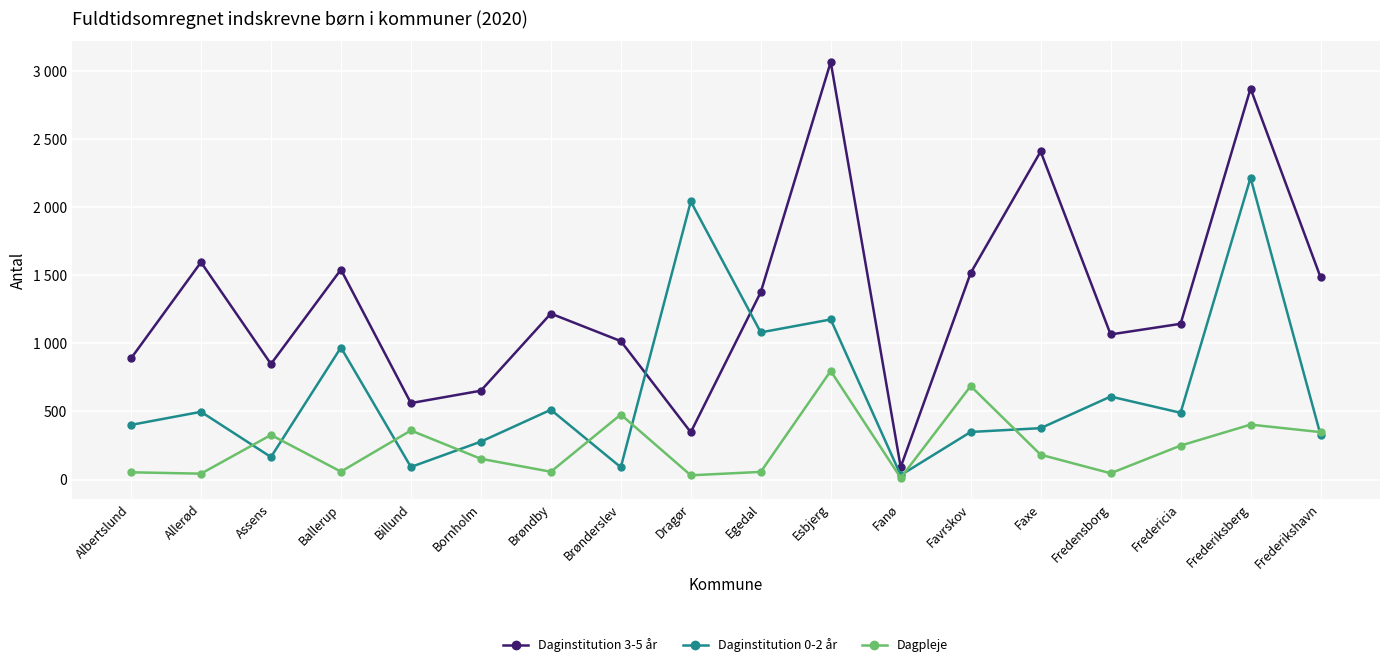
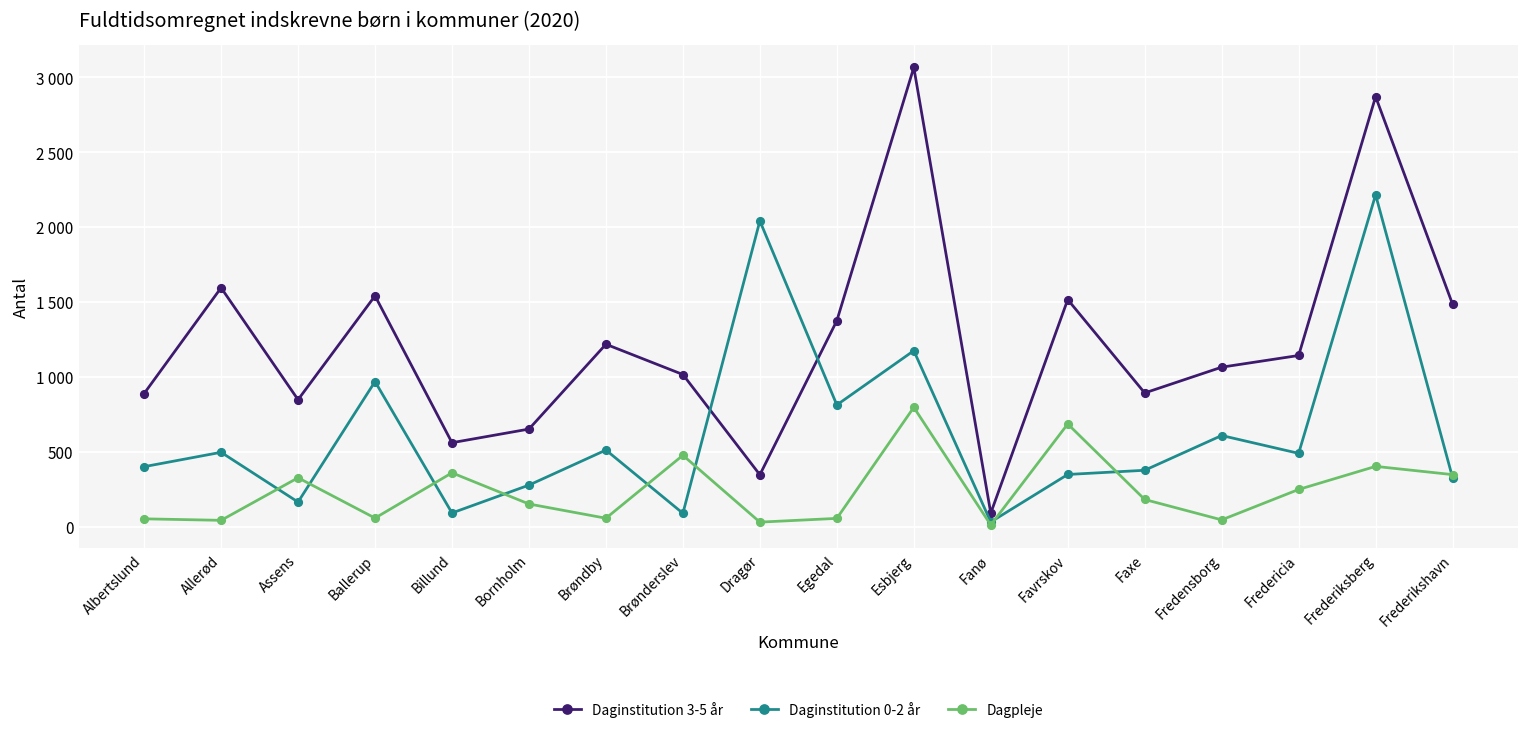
Daginstitution 0-2 år, Egedal: 1080 -> 810
Daginstitution 3-5 år, Faxe: 2410 -> 890
